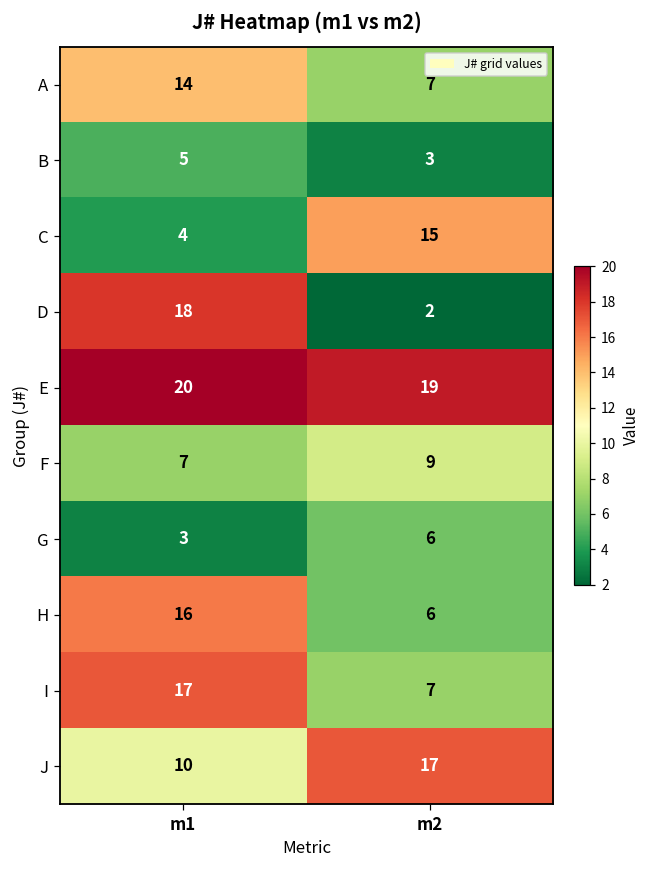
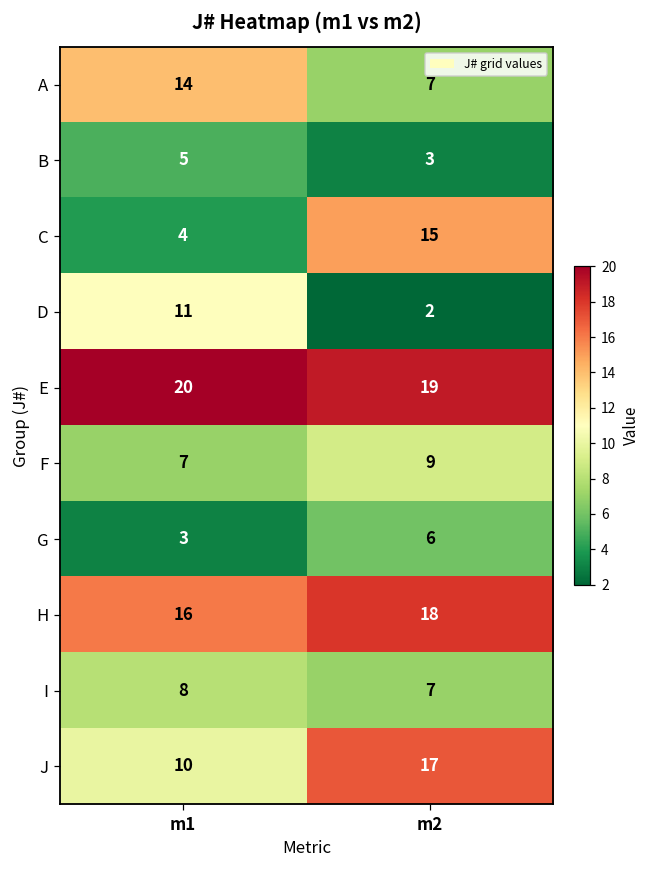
D, m1: 18 -> 11
H, m2: 6 -> 18
I, m1: 17 -> 8
